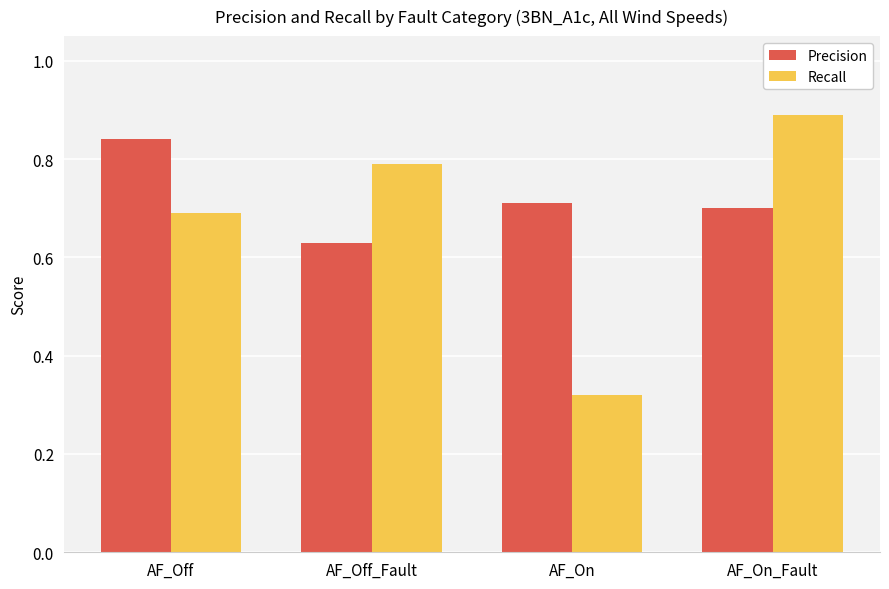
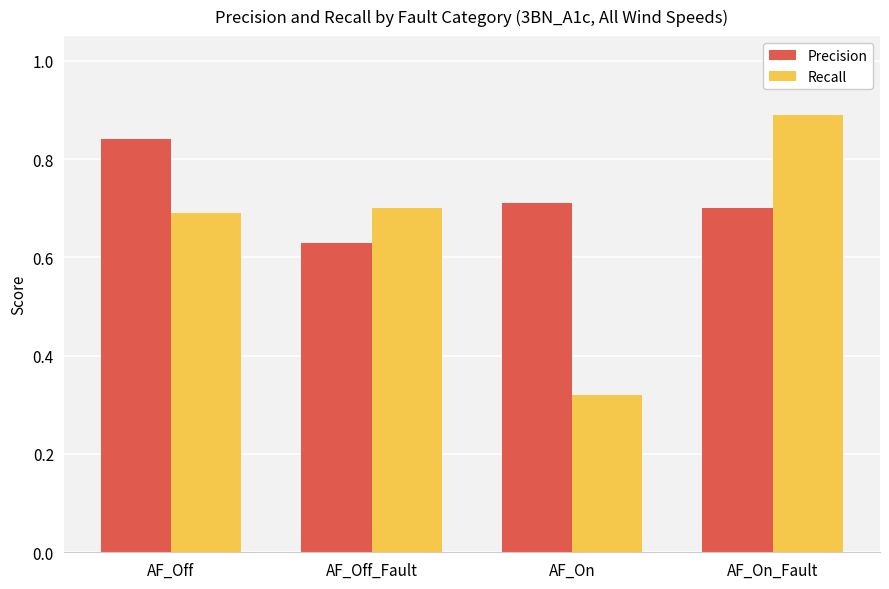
Recall, AF_Off_Fault: 0.79 -> 0.70
